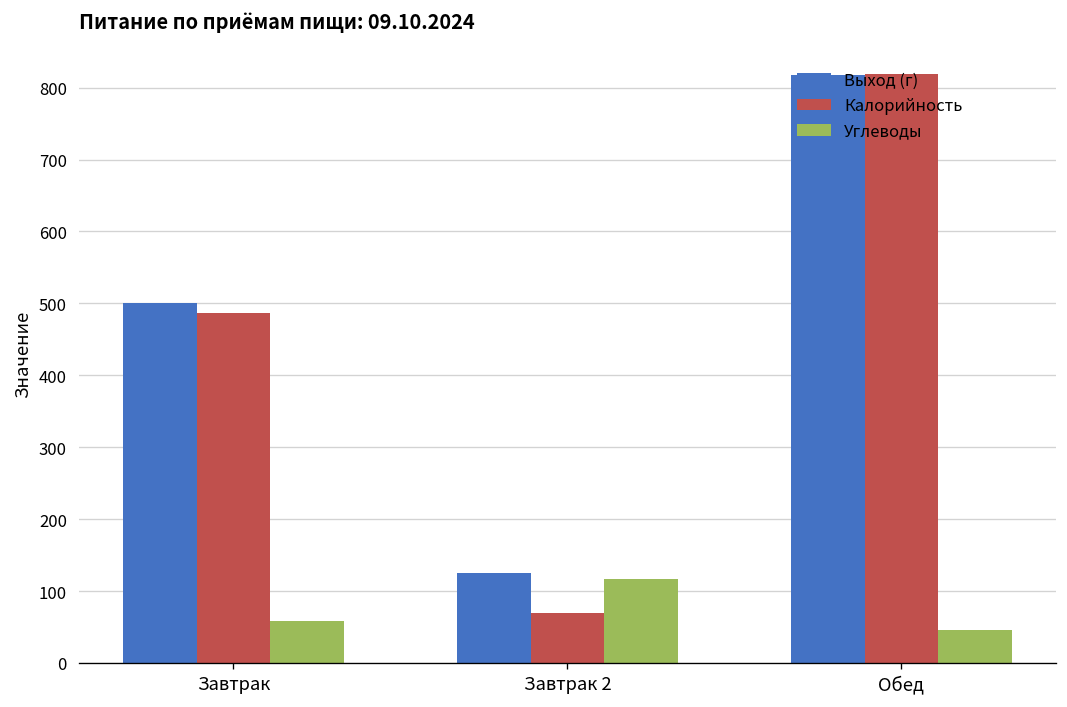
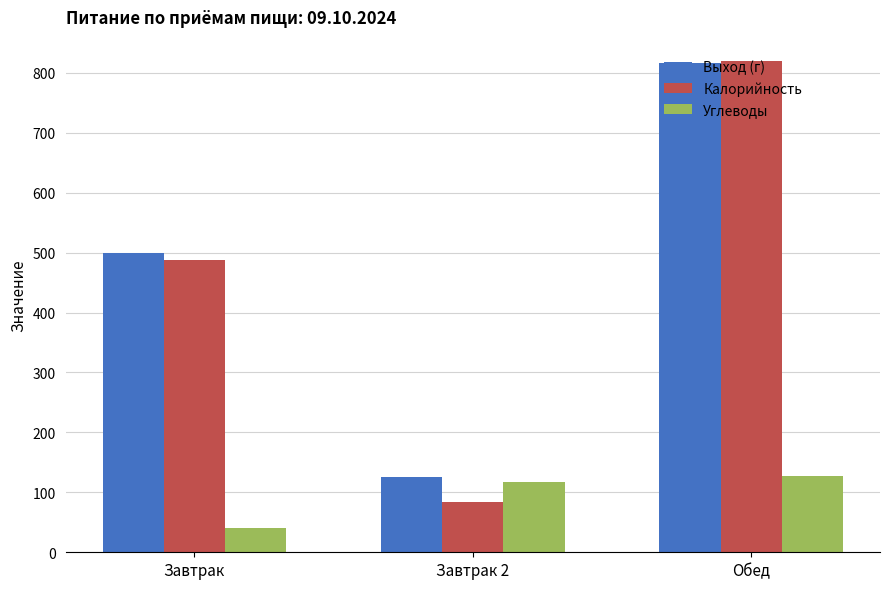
Углеводы, Завтрак: 60 -> 40
Калорийность, Завтрак 2: 70 -> 80
Углеводы, Обед: 50 -> 130
